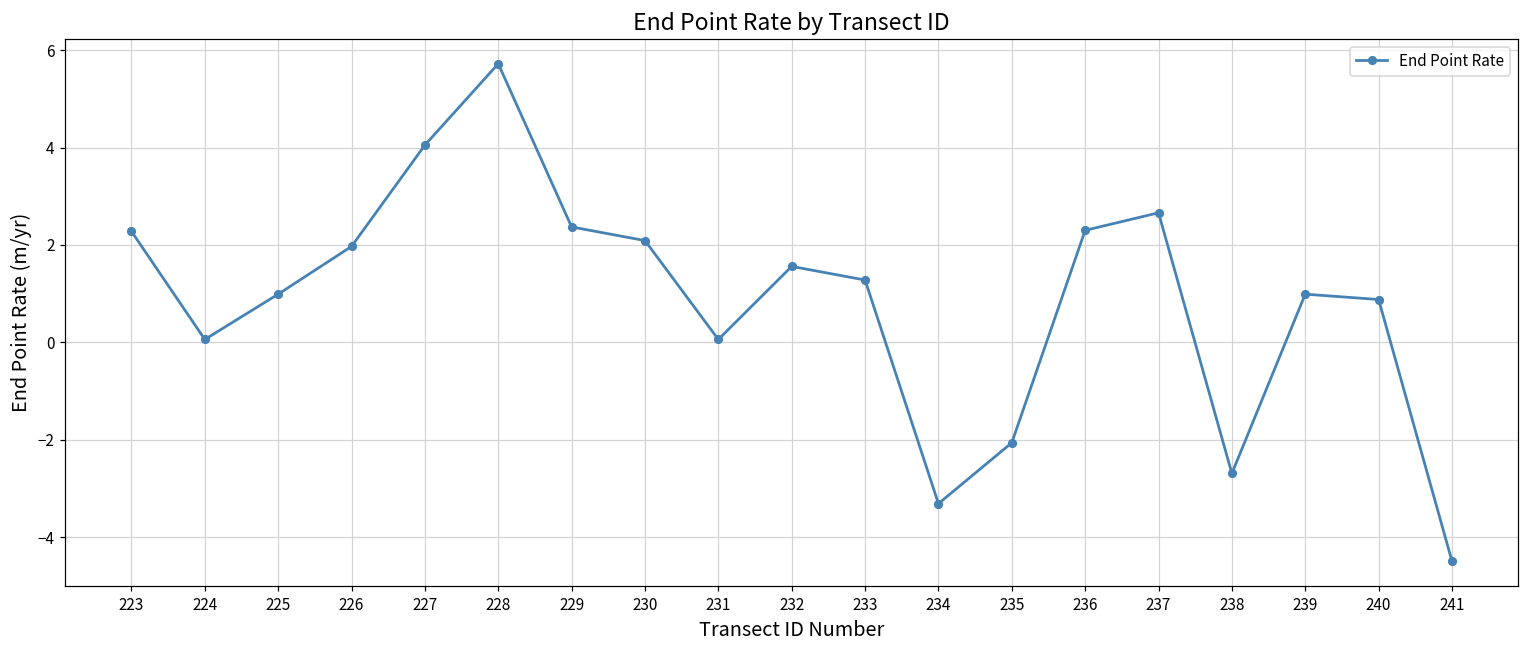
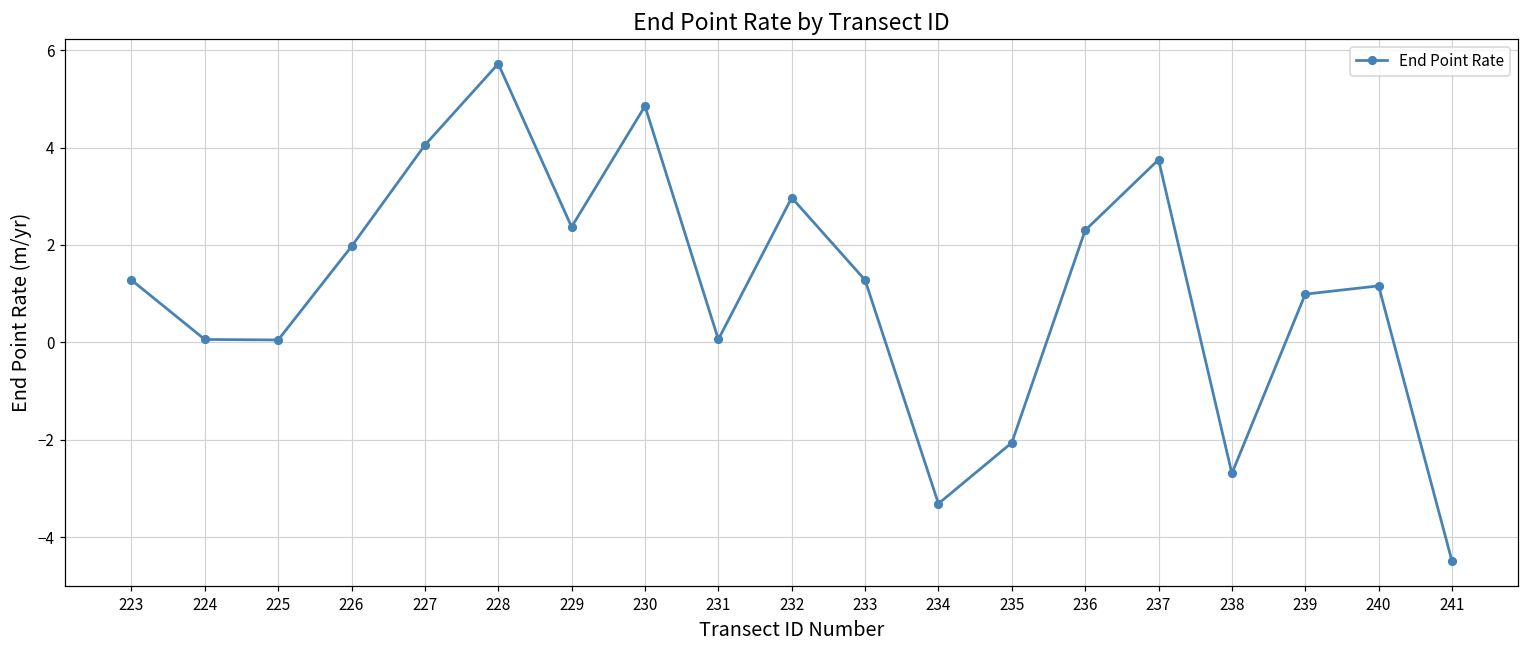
223: 2.3 -> 1.3
225: 1.0 -> 0.1
230: 2.1 -> 4.9
232: 1.6 -> 3.0
237: 2.7 -> 3.8
240: 0.9 -> 1.2
